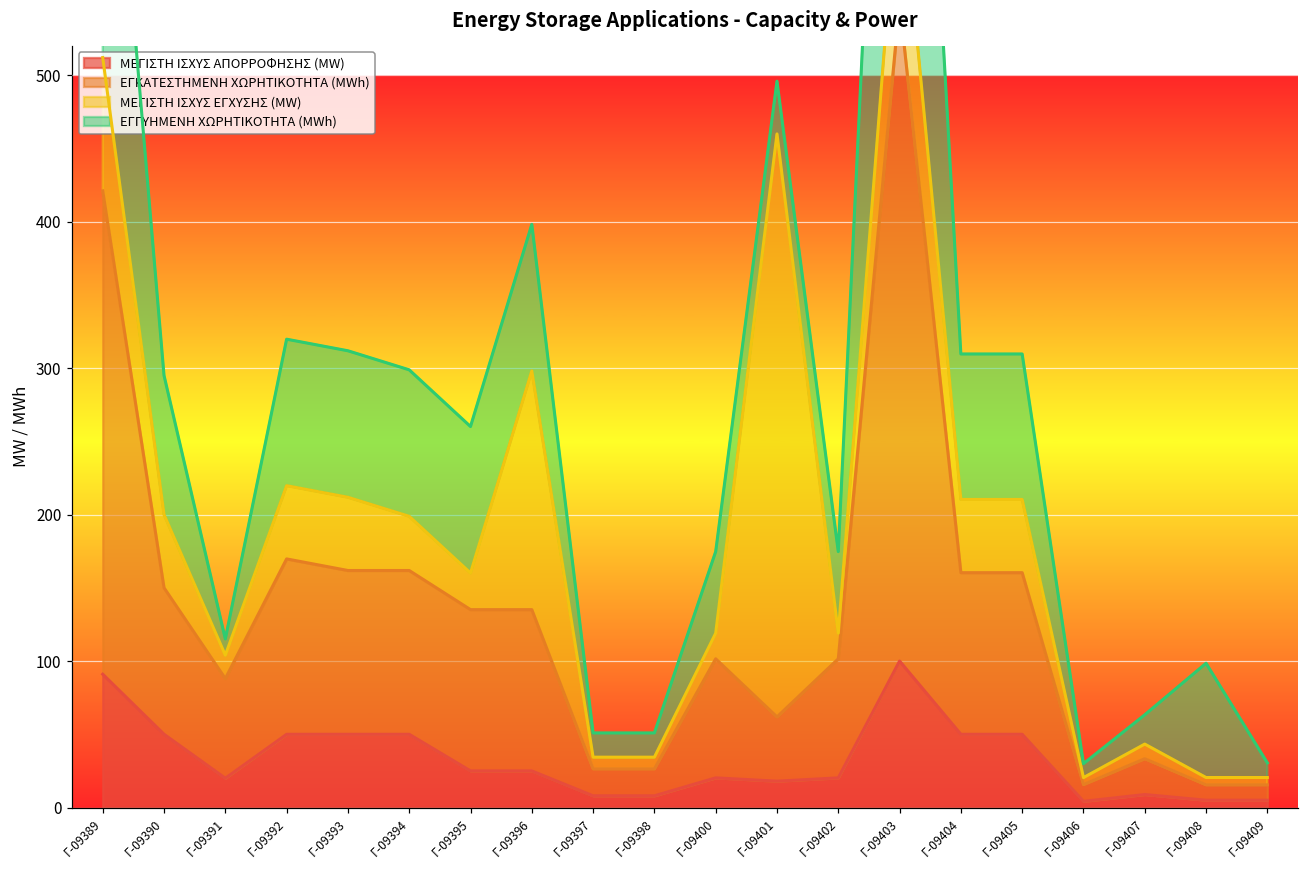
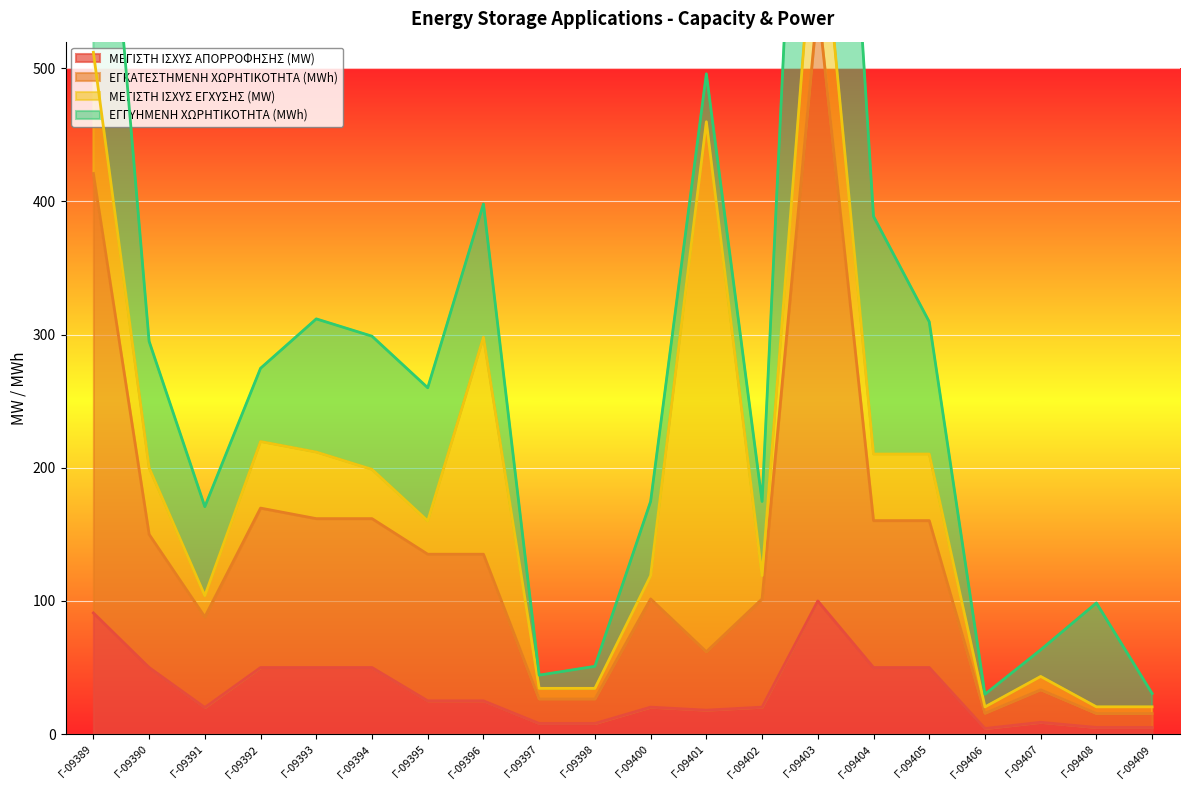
ΕΓΓΥΗΜΕΝΗ ΧΩΡΗΤΙΚΟΤΗΤΑ (MWh), Γ-09391: 11 -> 67
ΕΓΓΥΗΜΕΝΗ ΧΩΡΗΤΙΚΟΤΗΤΑ (MWh), Γ-09392: 100 -> 55
ΕΓΓΥΗΜΕΝΗ ΧΩΡΗΤΙΚΟΤΗΤΑ (MWh), Γ-09397: 17 -> 10
ΕΓΓΥΗΜΕΝΗ ΧΩΡΗΤΙΚΟΤΗΤΑ (MWh), Γ-09404: 99 -> 179
